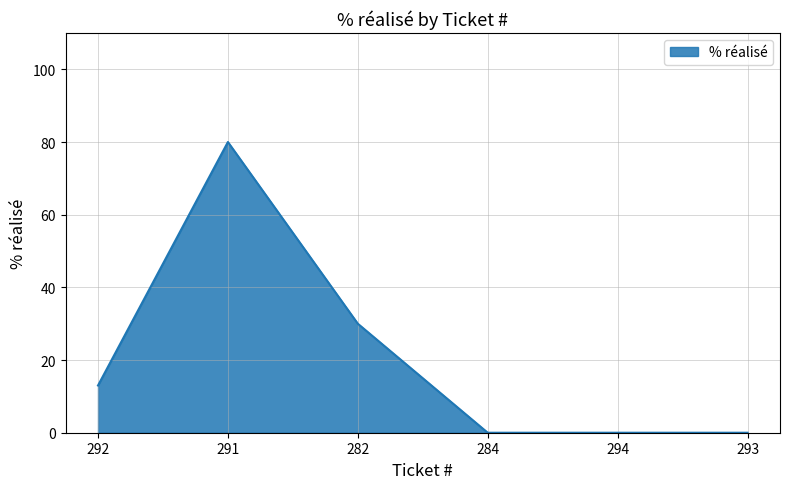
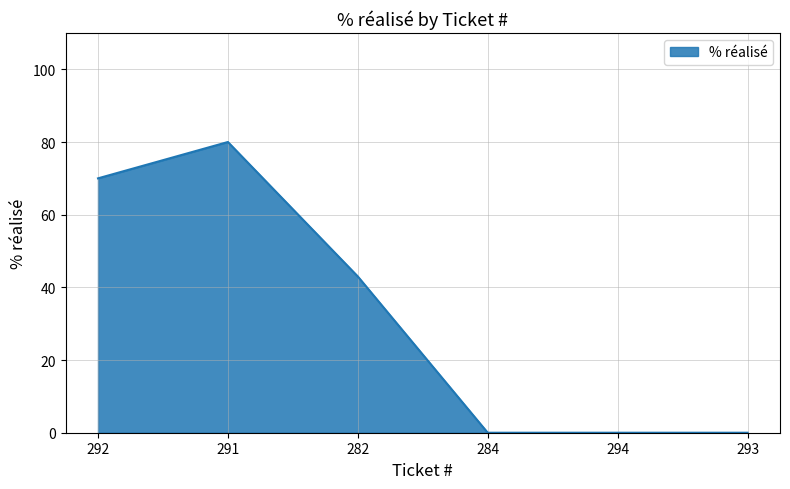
292: 13 -> 70
282: 30 -> 43
